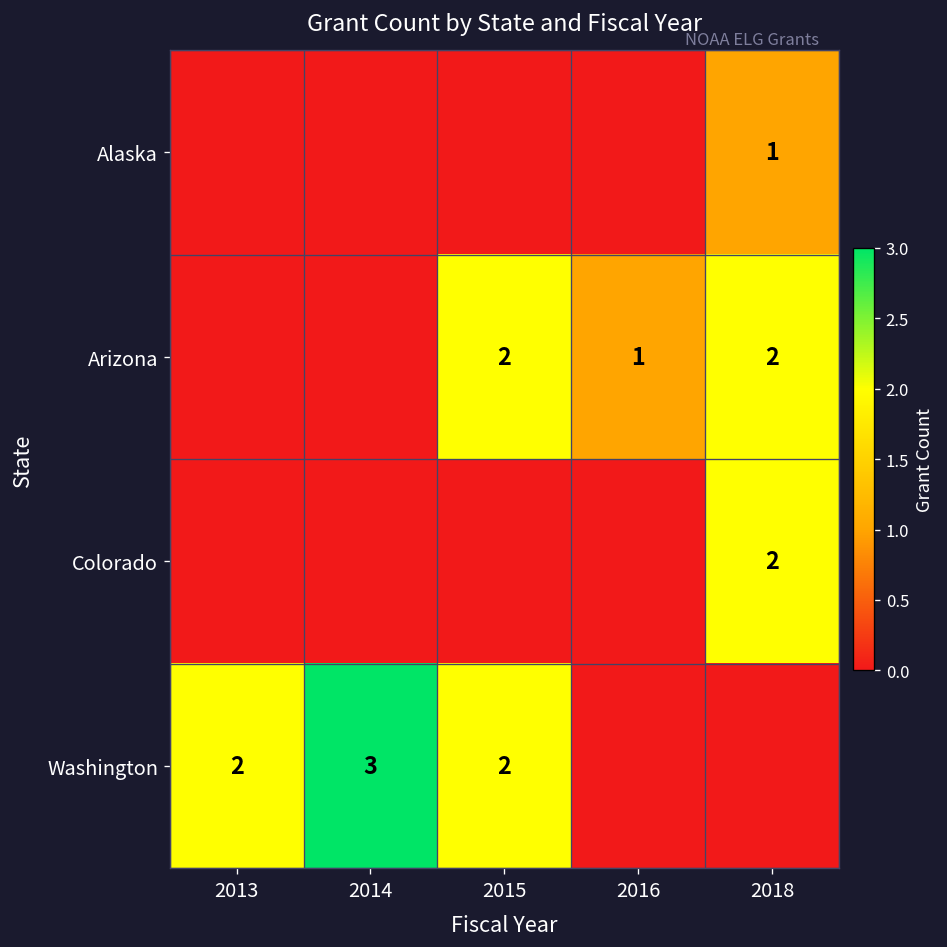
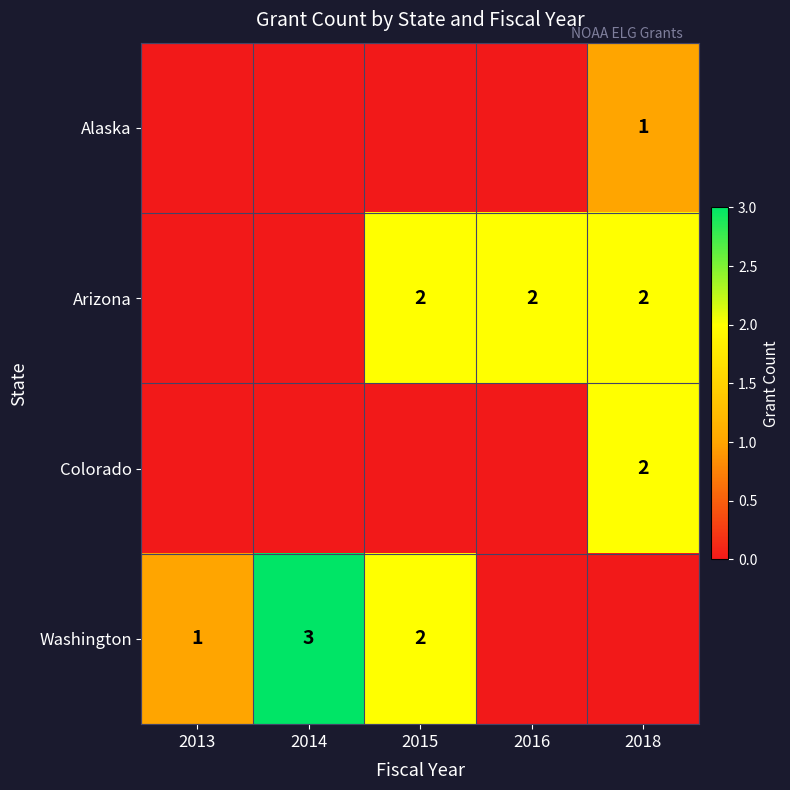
Arizona, 2016: 1 -> 2
Washington, 2013: 2 -> 1
